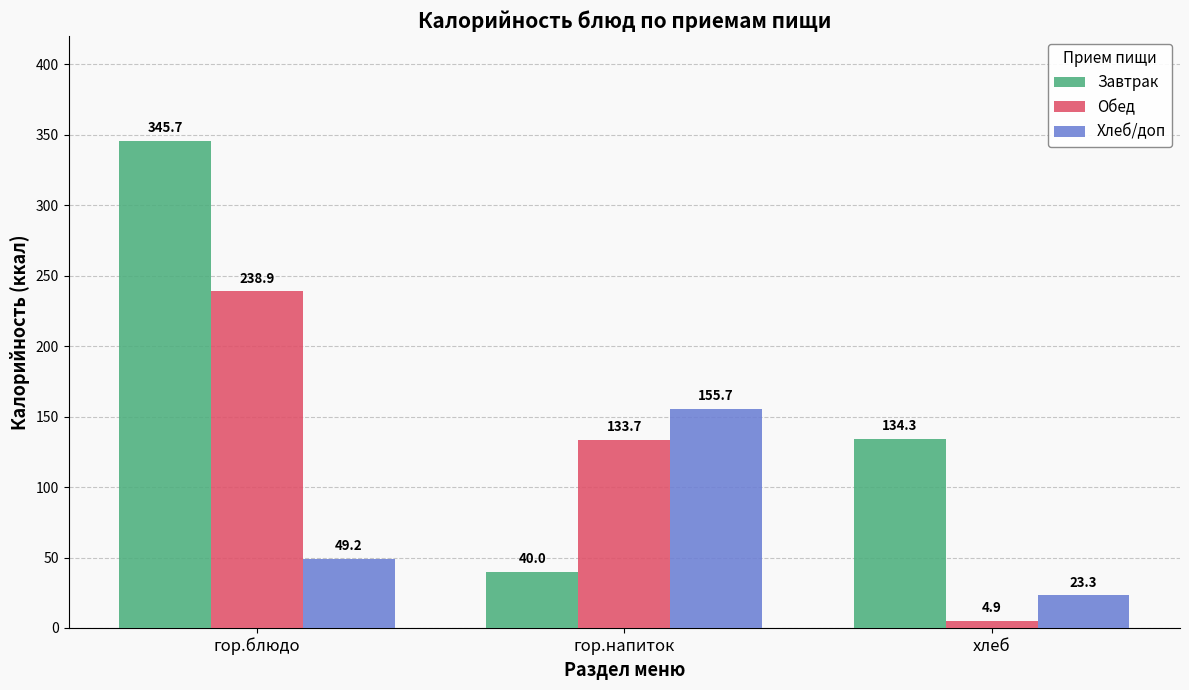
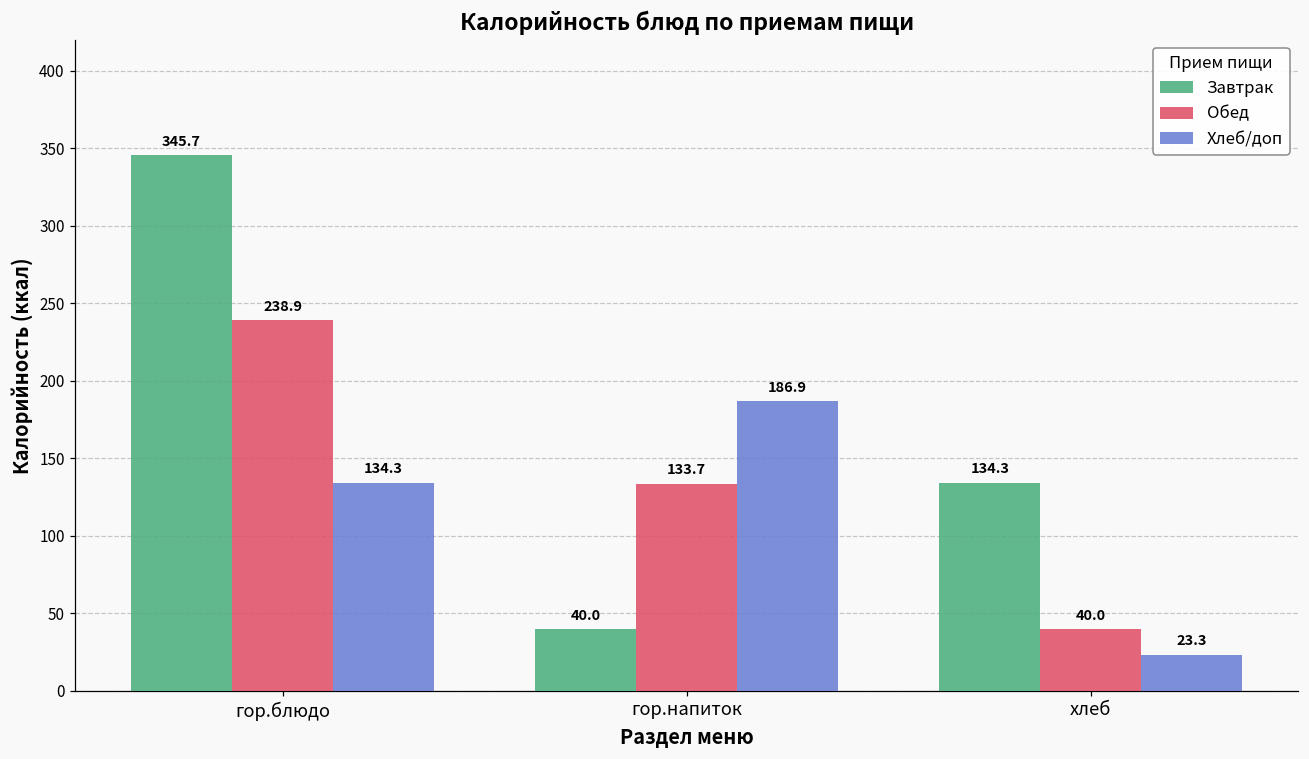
Хлеб/доп, гор.блюдо: 49.2 -> 134.3
Хлеб/доп, гор.напиток: 155.7 -> 186.9
Обед, хлеб: 4.9 -> 40.0
